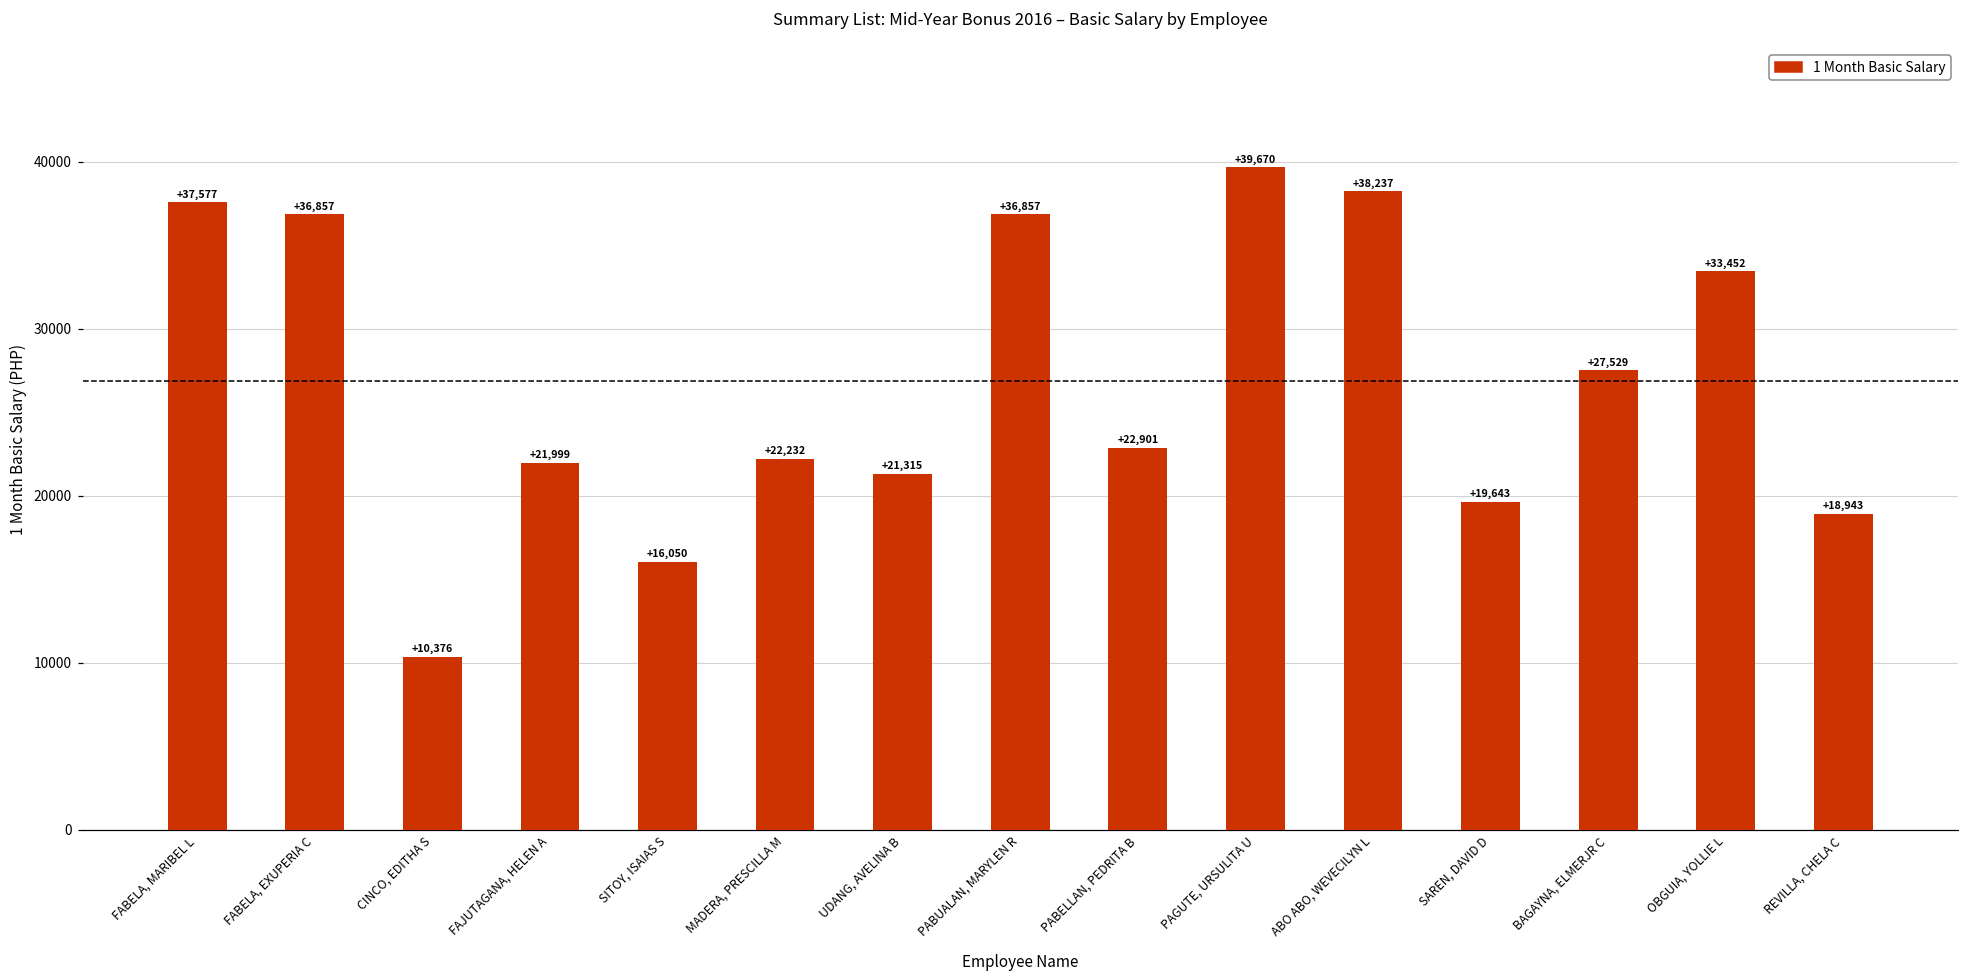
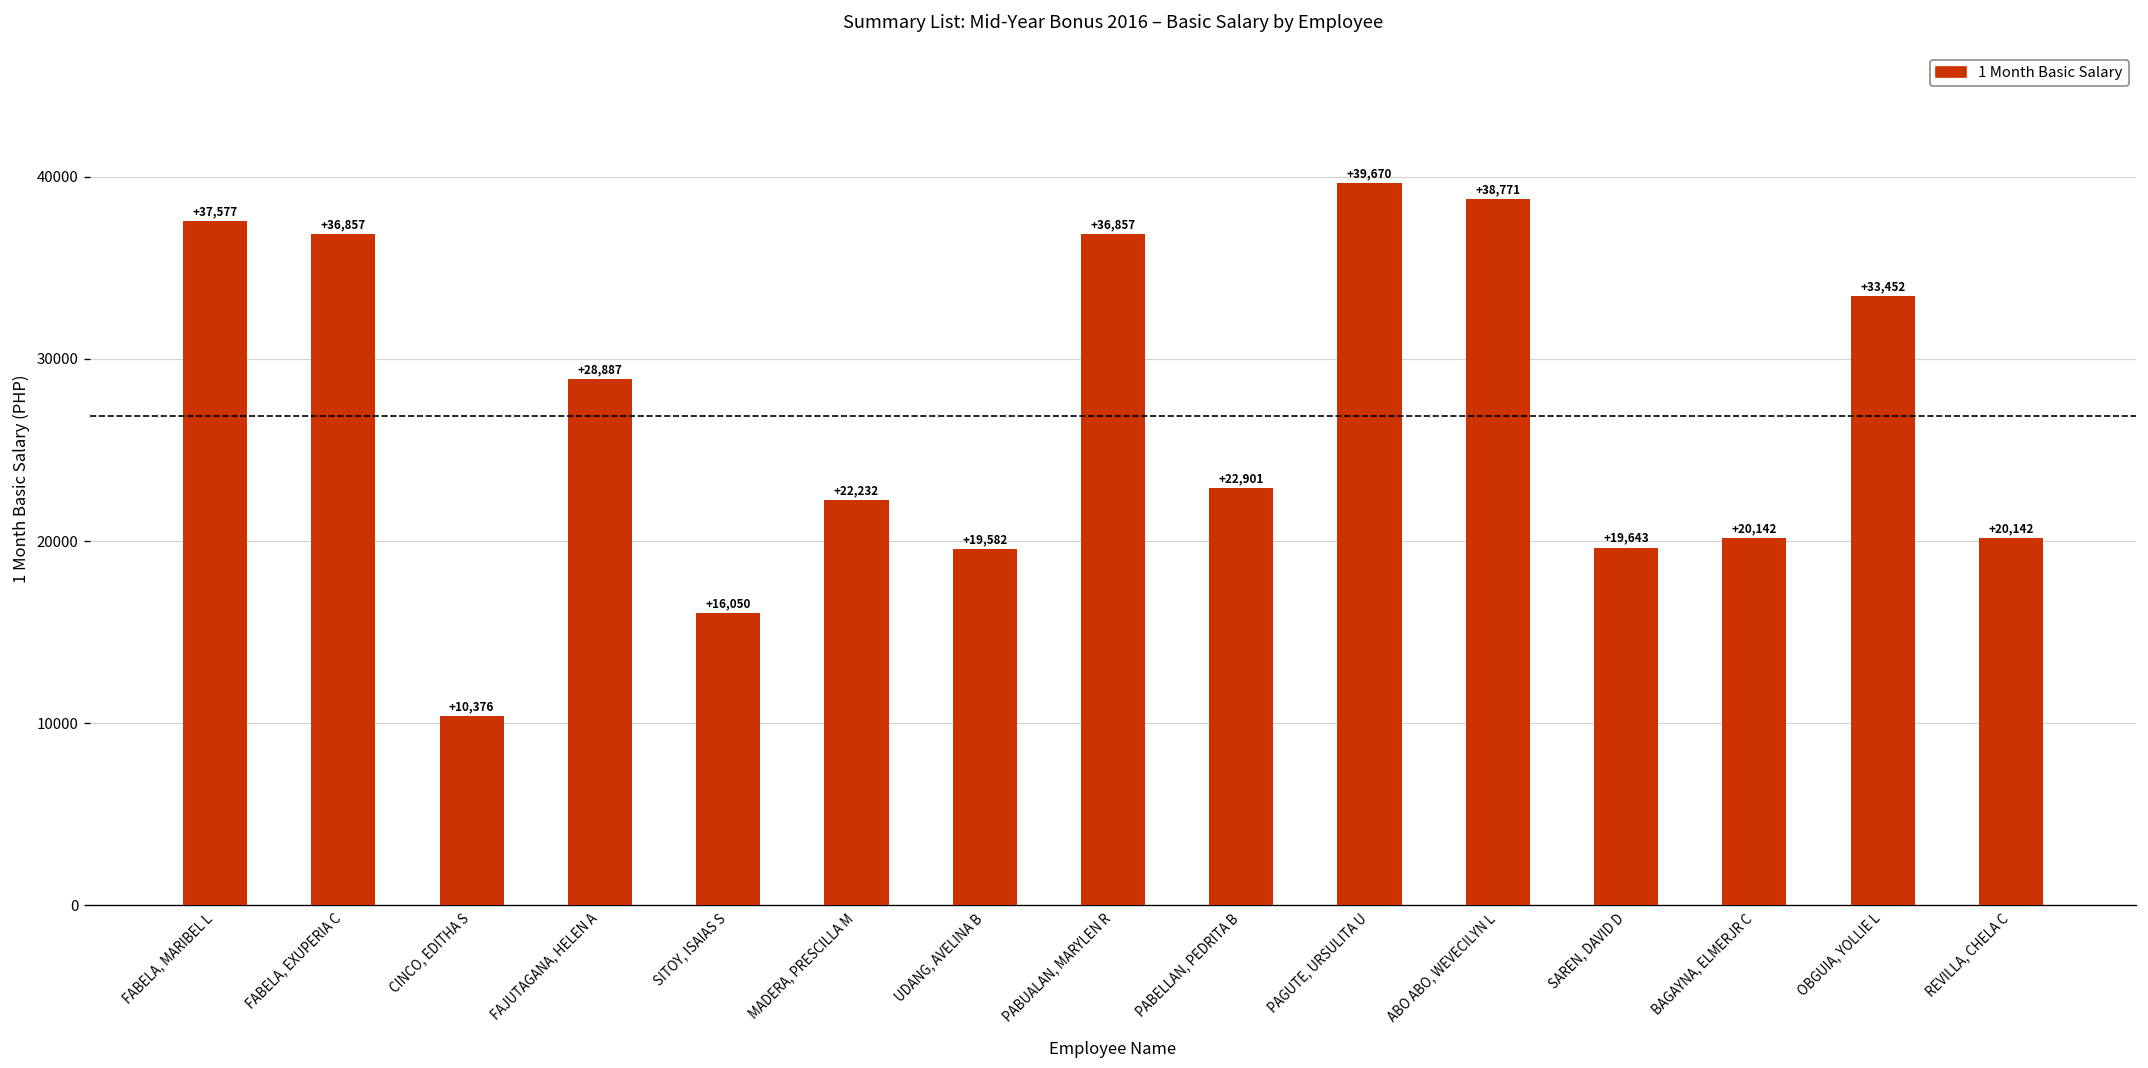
FAJUTAGANA, HELEN A: +21,999 -> +28,887
UDANG, AVELINA B: +21,315 -> +19,582
ABO ABO, WEVECILYN L: +38,237 -> +38,771
BAGAYNA, ELMERJR C: +27,529 -> +20,142
REVILLA, CHELA C: +18,943 -> +20,142
